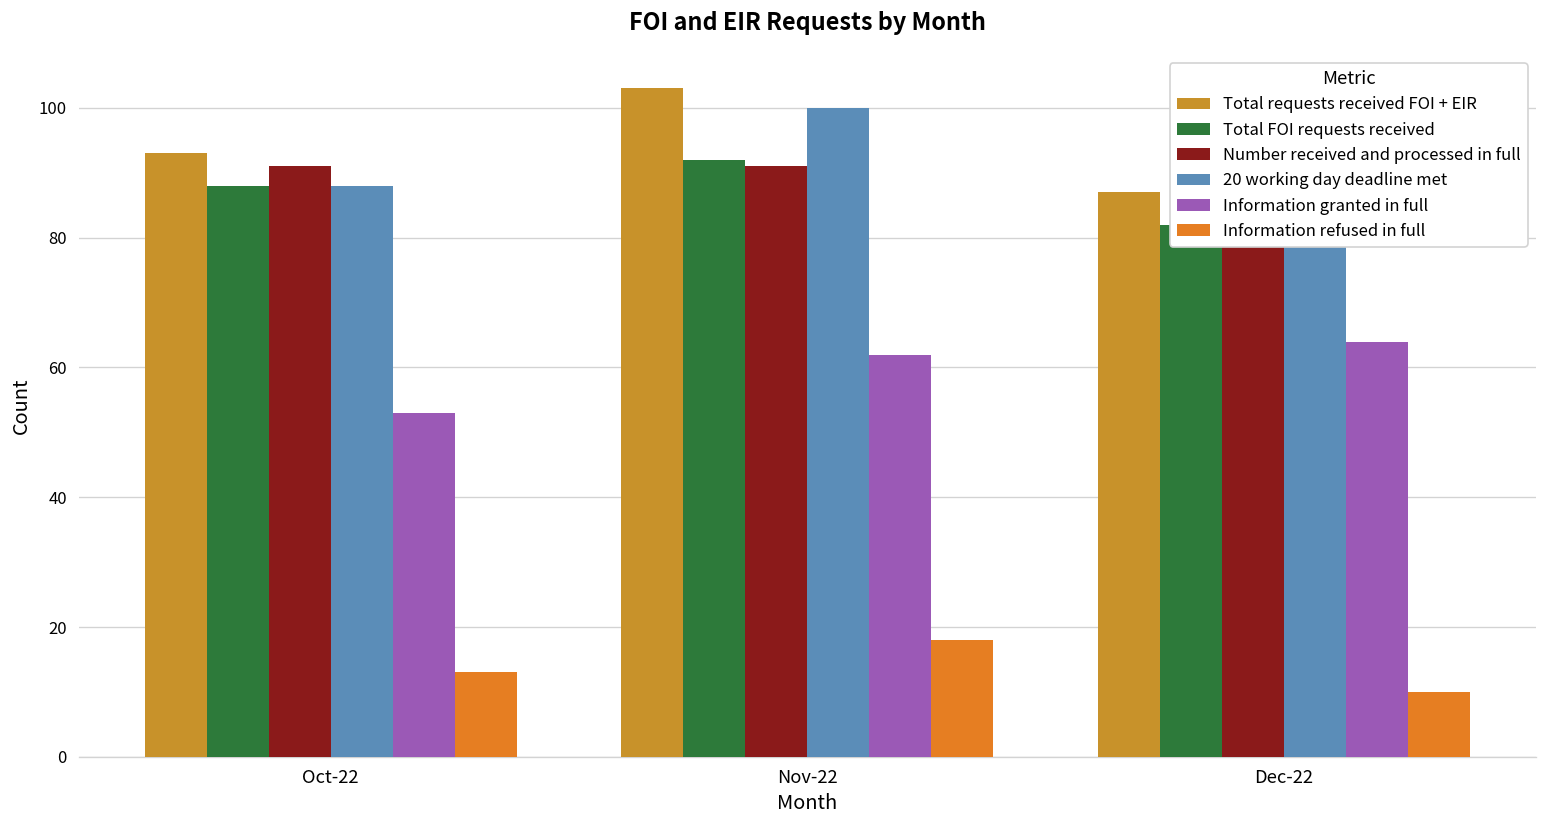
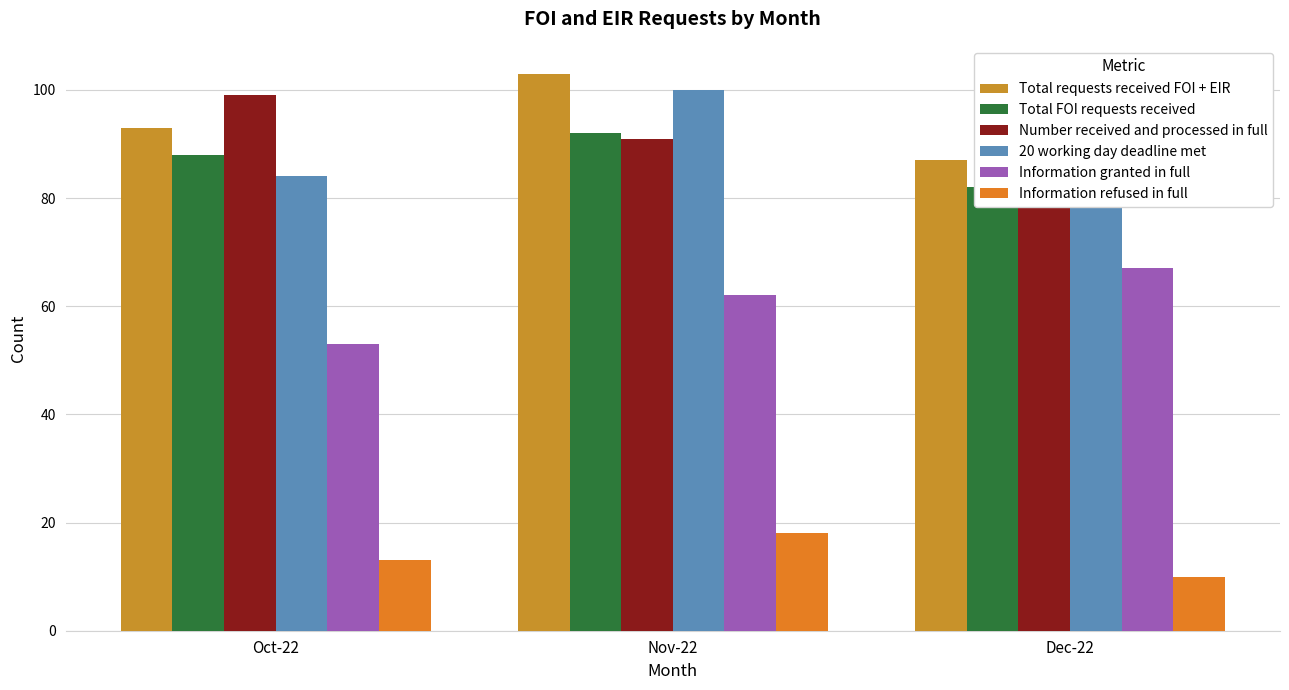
Number received and processed in full, Oct-22: 91 -> 99
20 working day deadline met, Oct-22: 88 -> 84
Information granted in full, Dec-22: 64 -> 67
